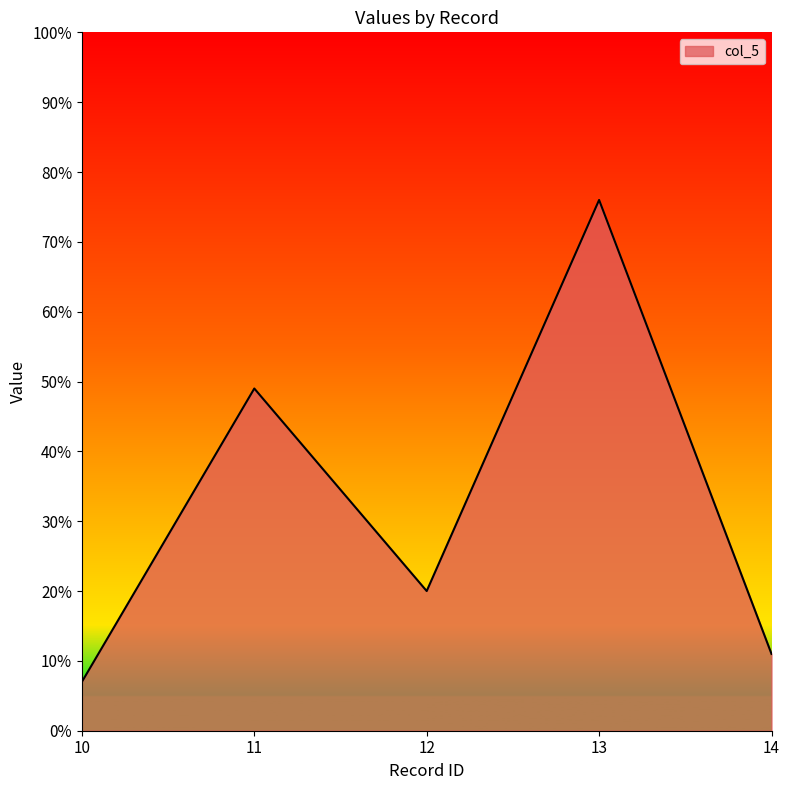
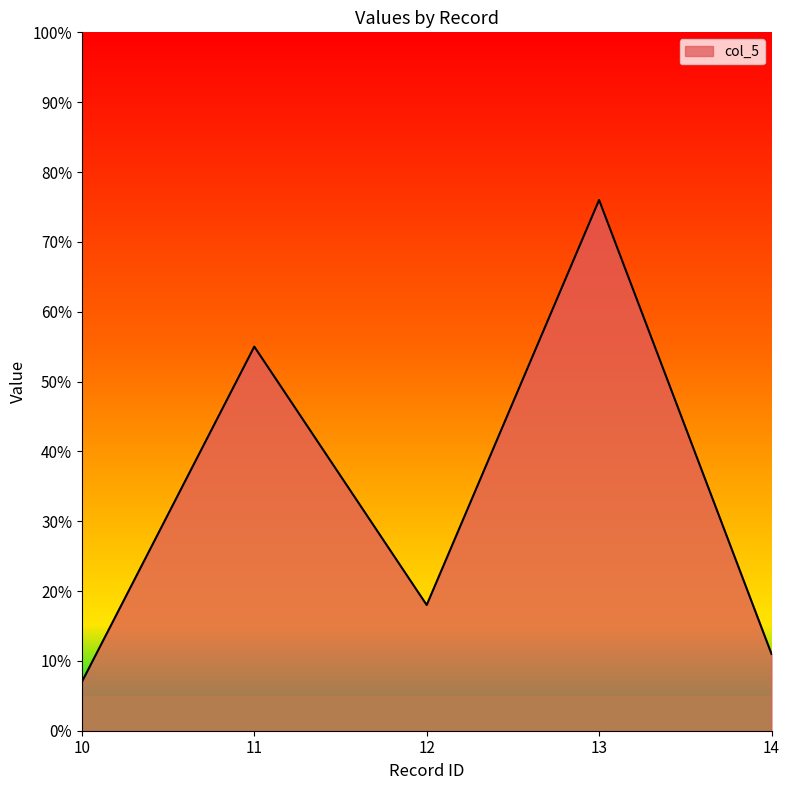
11: 49% -> 55%
12: 20% -> 18%
